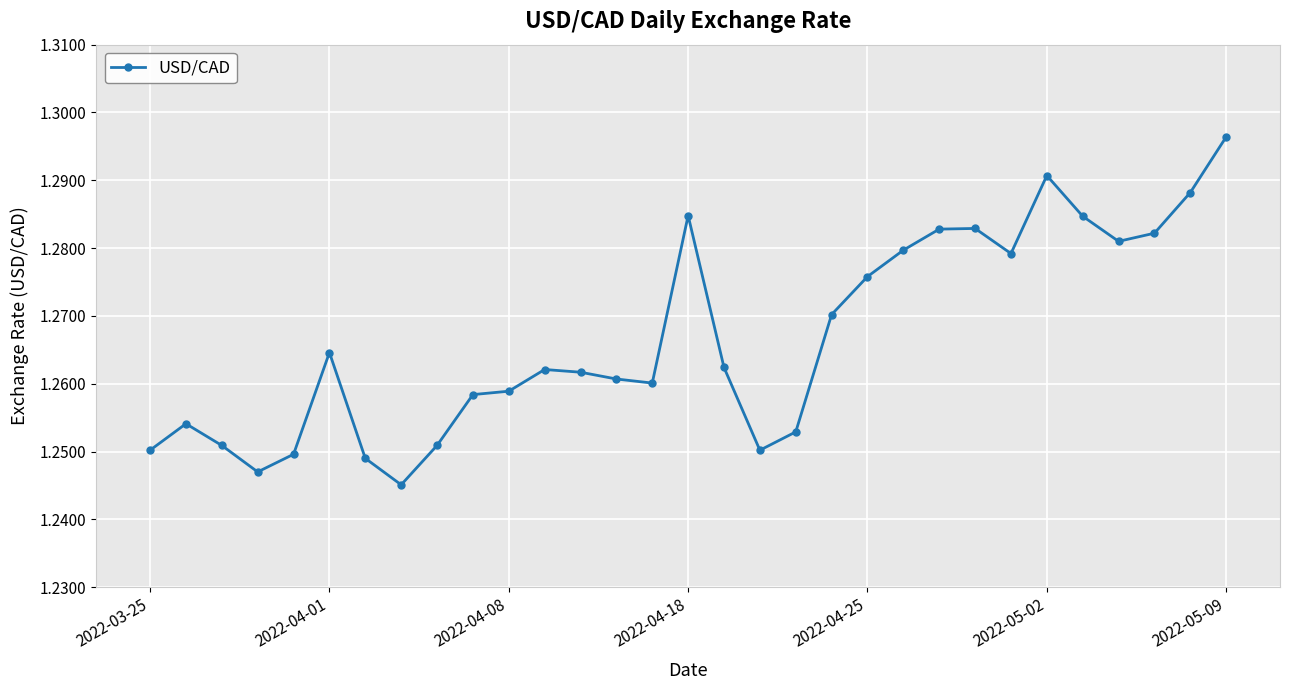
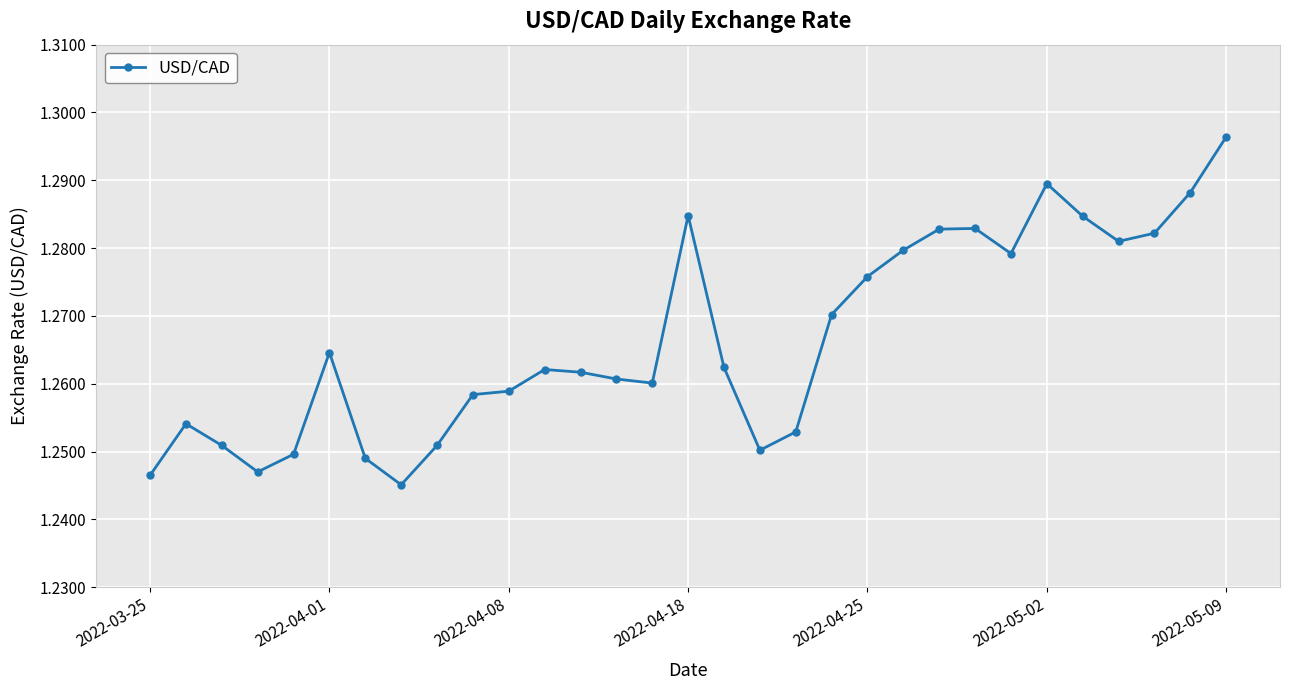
2022-03-25: 1.250 -> 1.247
2022-05-02: 1.291 -> 1.290
